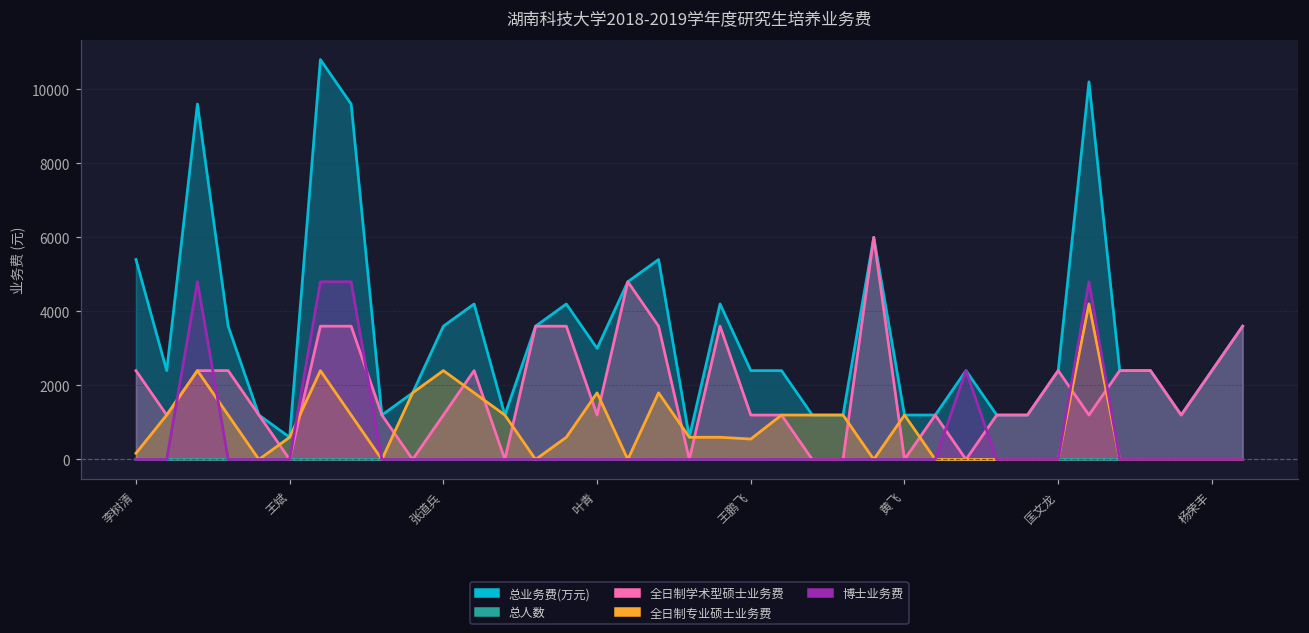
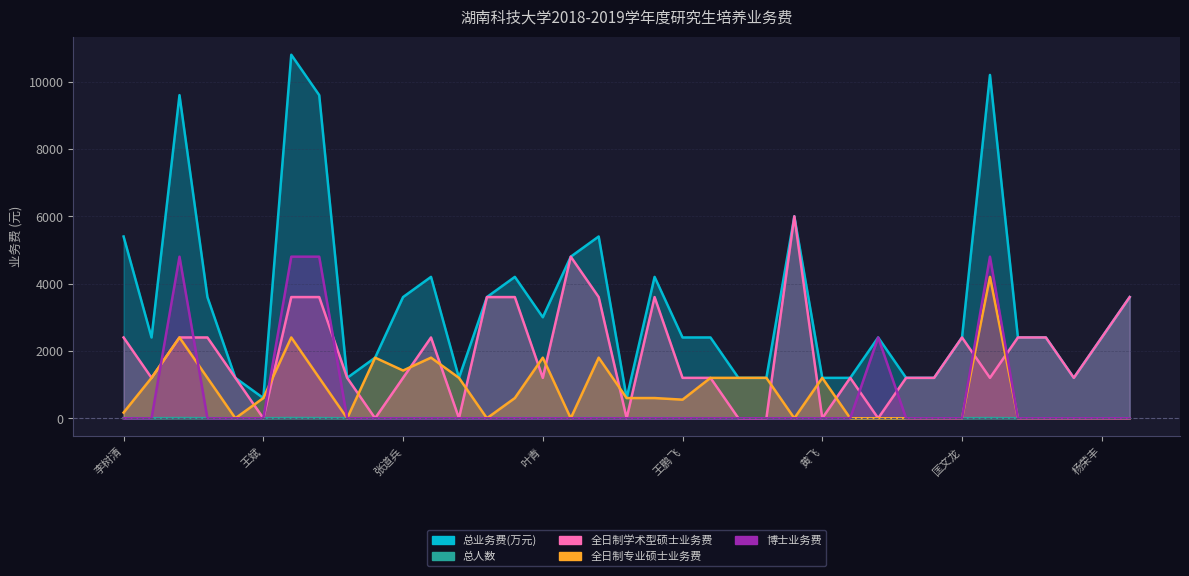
全日制专业硕士业务费, 张道兵: 2400 -> 1400
